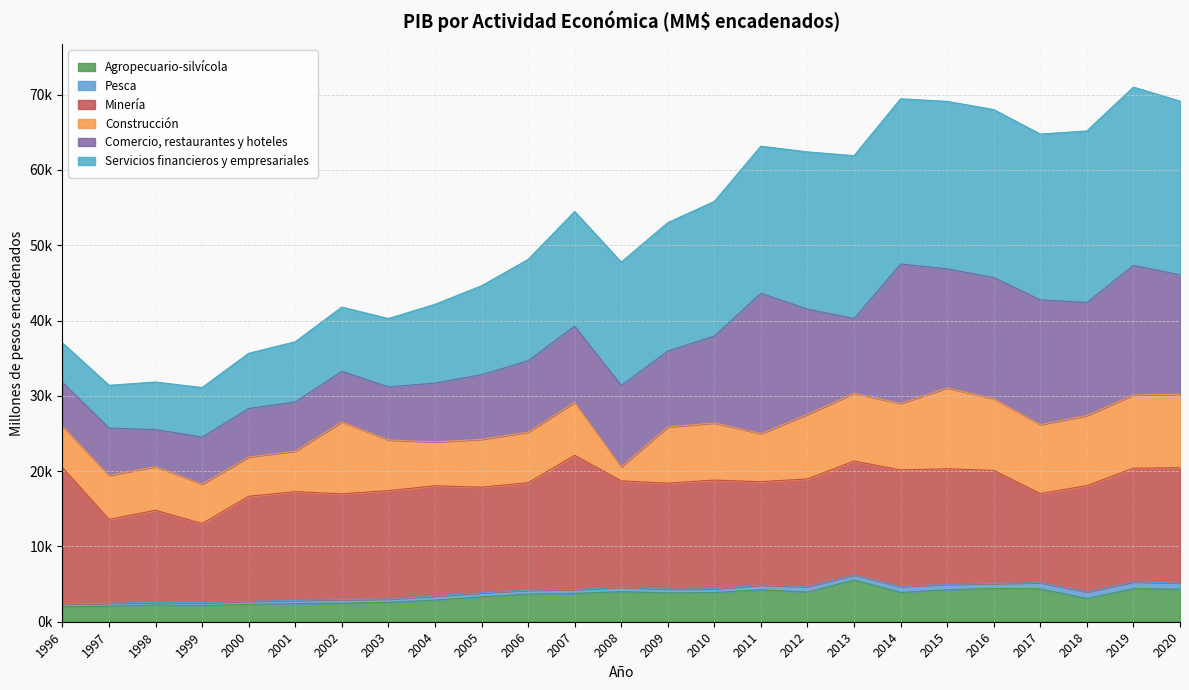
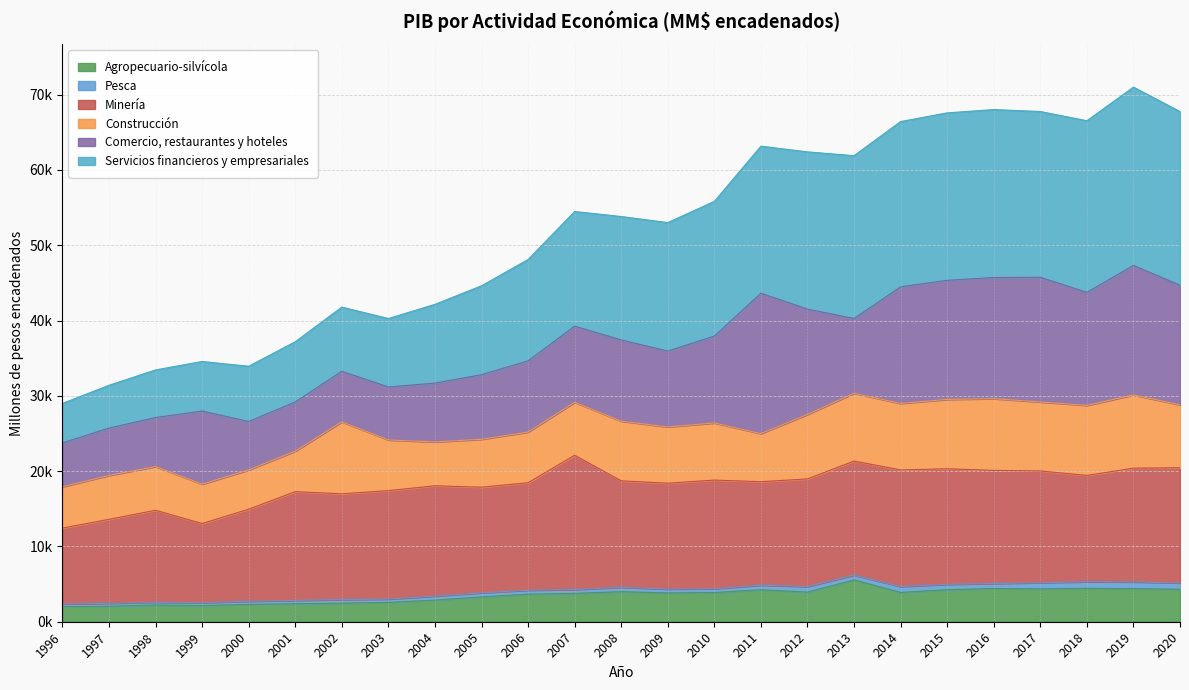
Minería, 1996: 18000 -> 10000
Comercio, restaurantes y hoteles, 1998: 5000 -> 7000
Comercio, restaurantes y hoteles, 1999: 6000 -> 10000
Minería, 2000: 14000 -> 12000
Construcción, 2008: 2000 -> 8000
Comercio, restaurantes y hoteles, 2014: 19000 -> 15000
Construcción, 2015: 11000 -> 9000
Minería, 2017: 12000 -> 15000
Agropecuario-silvícola, 2018: 3000 -> 4000
Construcción, 2020: 10000 -> 8000
